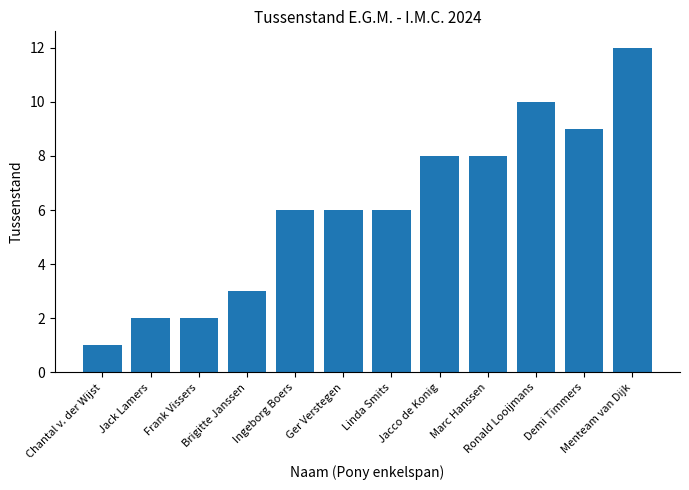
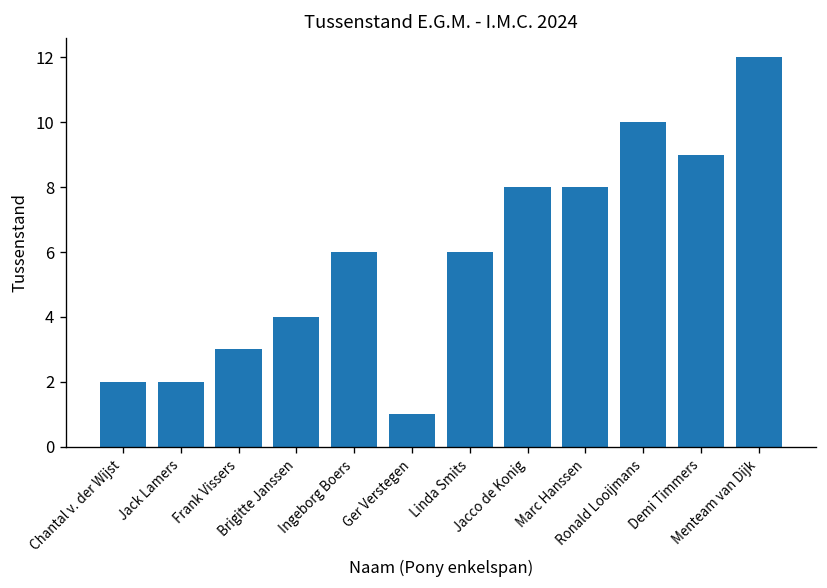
Chantal v. der Wijst: 1 -> 2
Frank Vissers: 2 -> 3
Brigitte Janssen: 3 -> 4
Ger Verstegen: 6 -> 1
